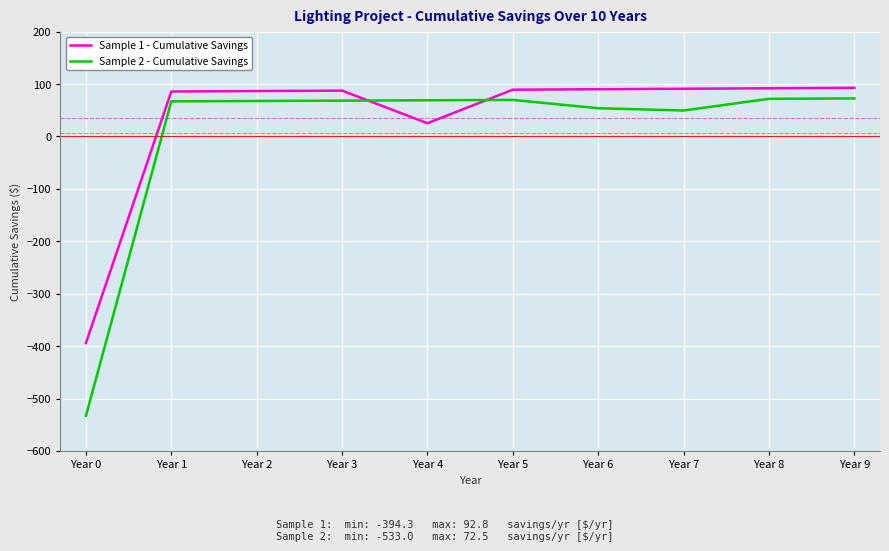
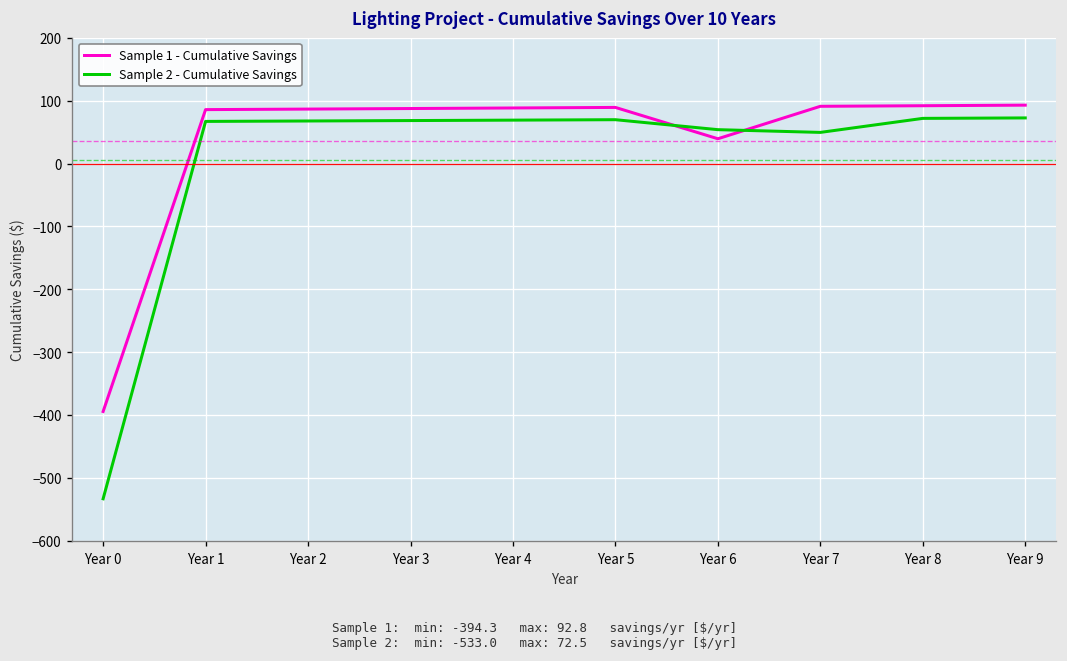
Sample 1 - Cumulative Savings, Year 4: 30 -> 90
Sample 1 - Cumulative Savings, Year 6: 90 -> 40
